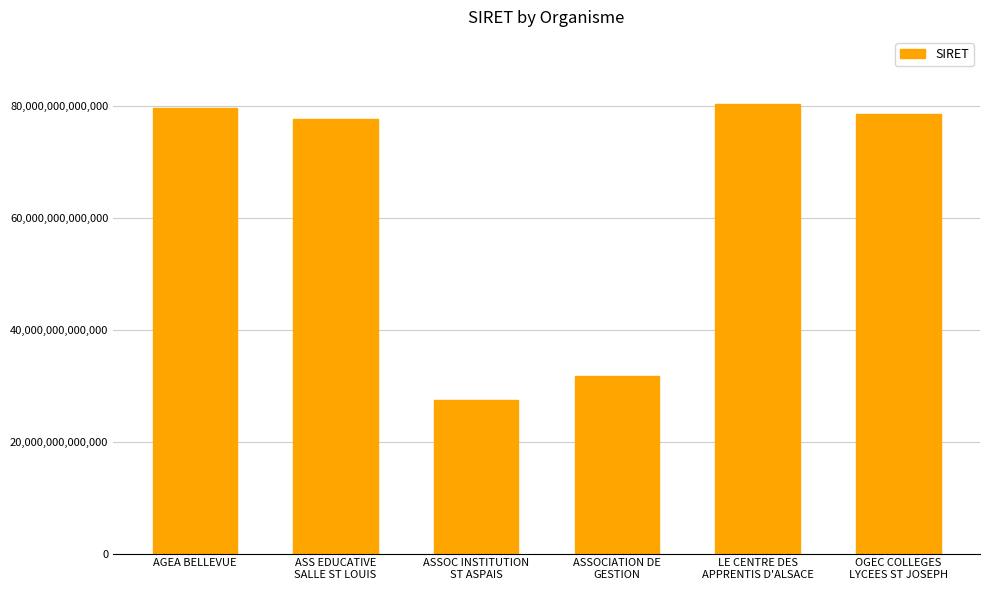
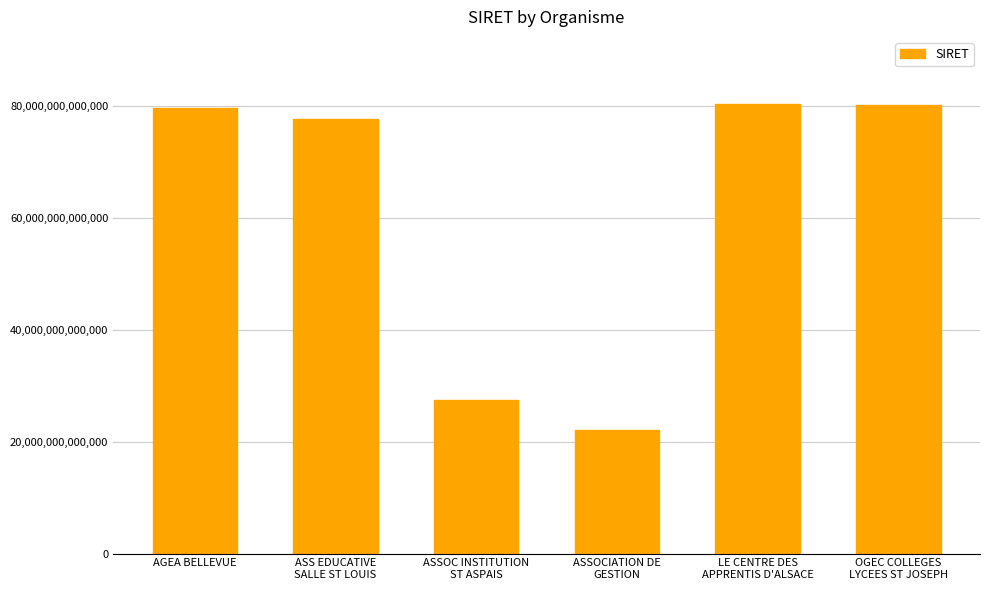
ASSOCIATION DE GESTION: 32,000,000,000,000 -> 22,000,000,000,000
OGEC COLLEGES LYCEES ST JOSEPH: 79,000,000,000,000 -> 80,000,000,000,000
